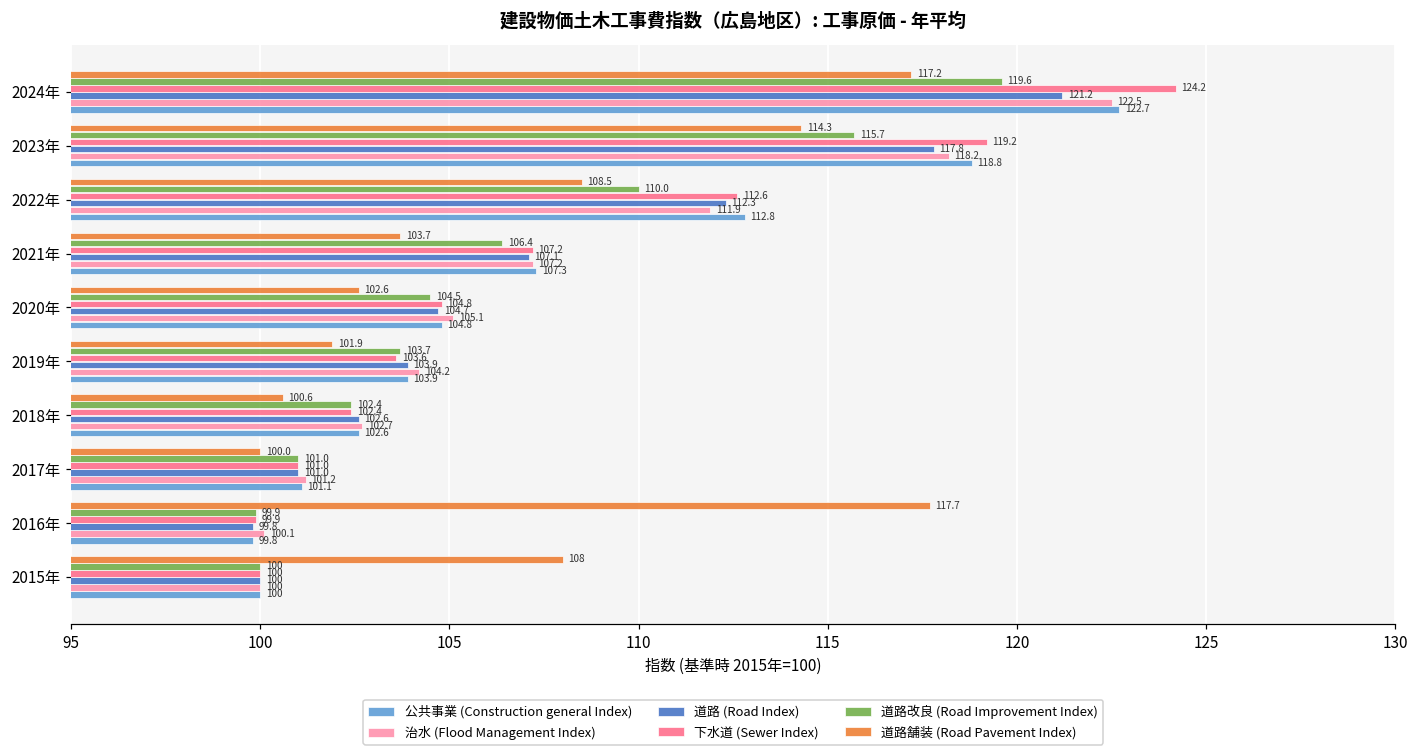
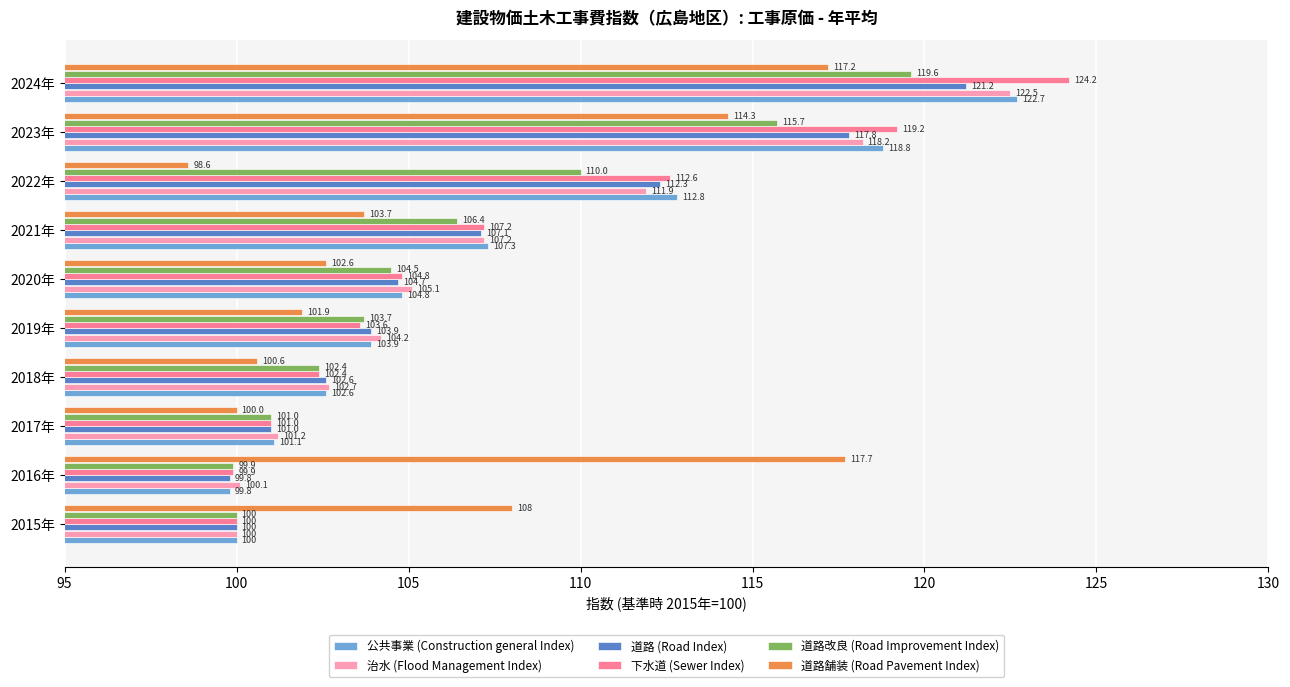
道路舗装 (Road Pavement Index), 2022年: 108.5 -> 98.6
